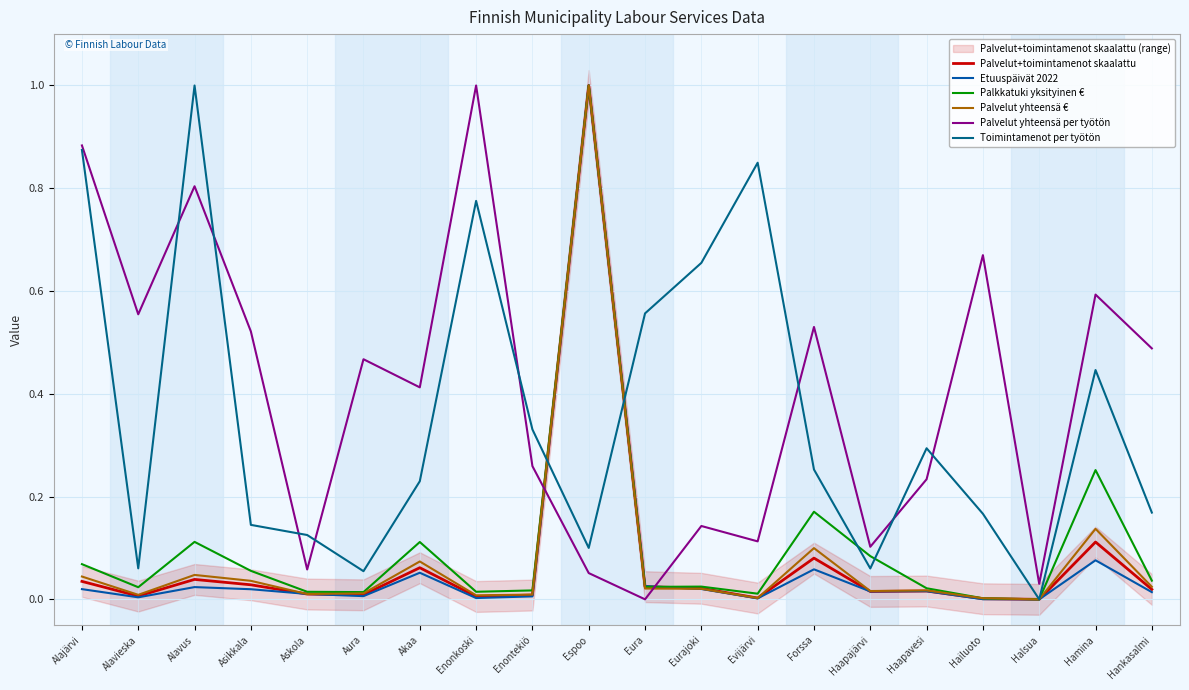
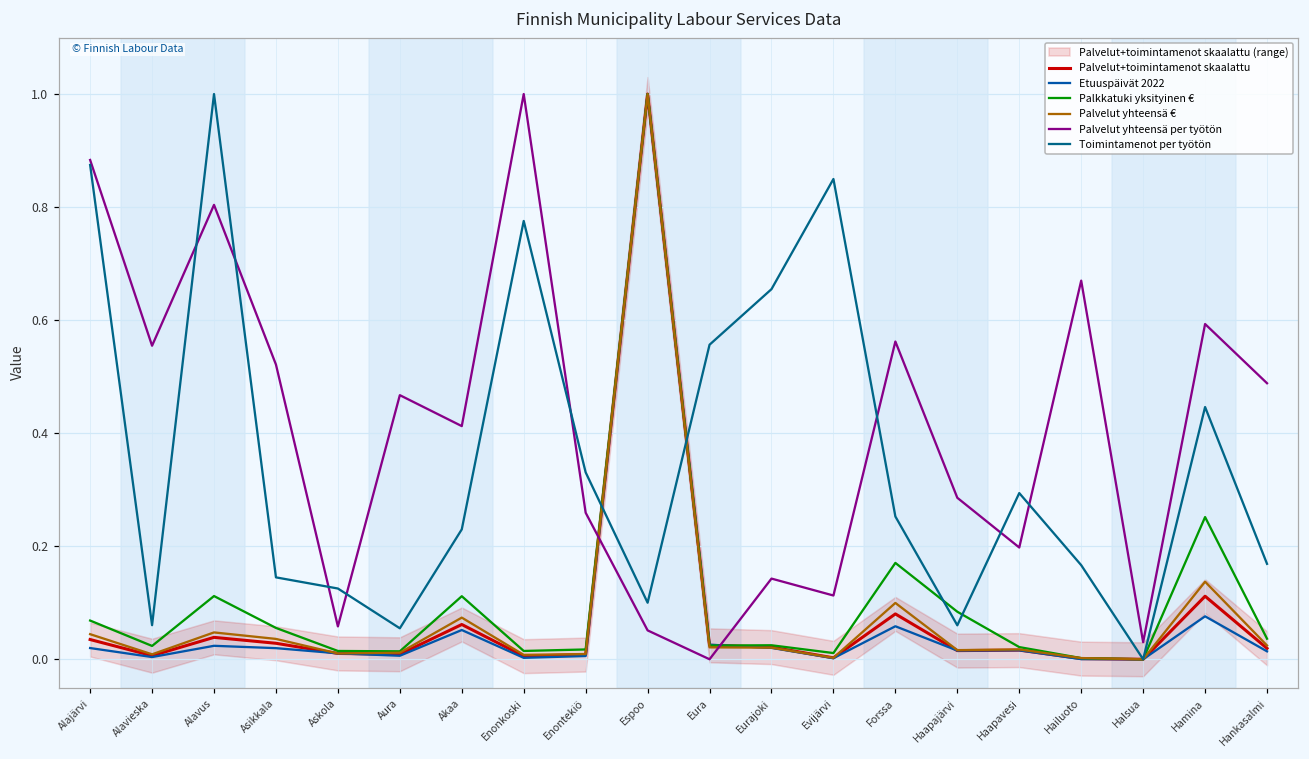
Palvelut yhteensä per työtön, Forssa: 0.53 -> 0.56
Palvelut yhteensä per työtön, Haapajärvi: 0.10 -> 0.29
Palvelut yhteensä per työtön, Haapavesi: 0.23 -> 0.20
